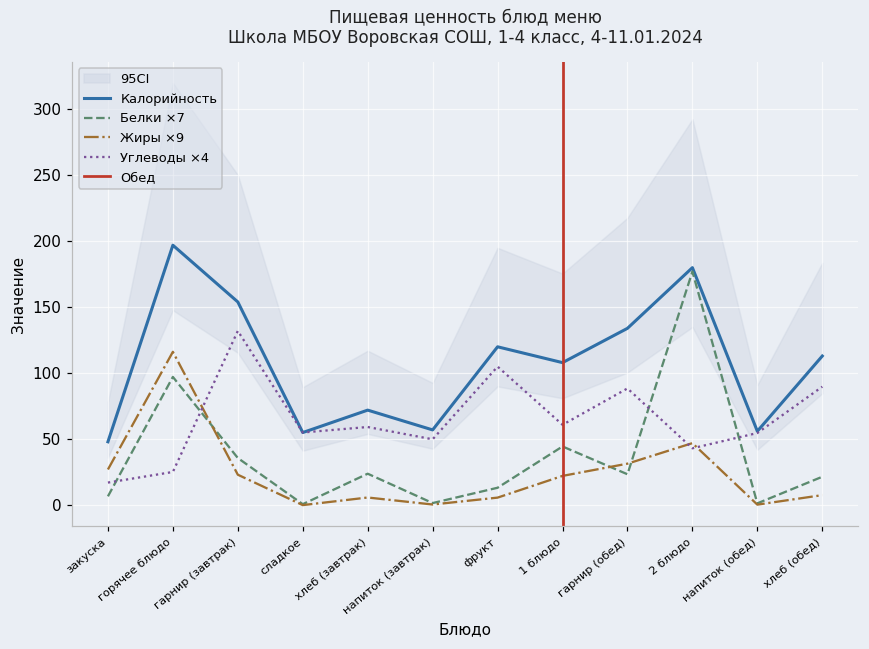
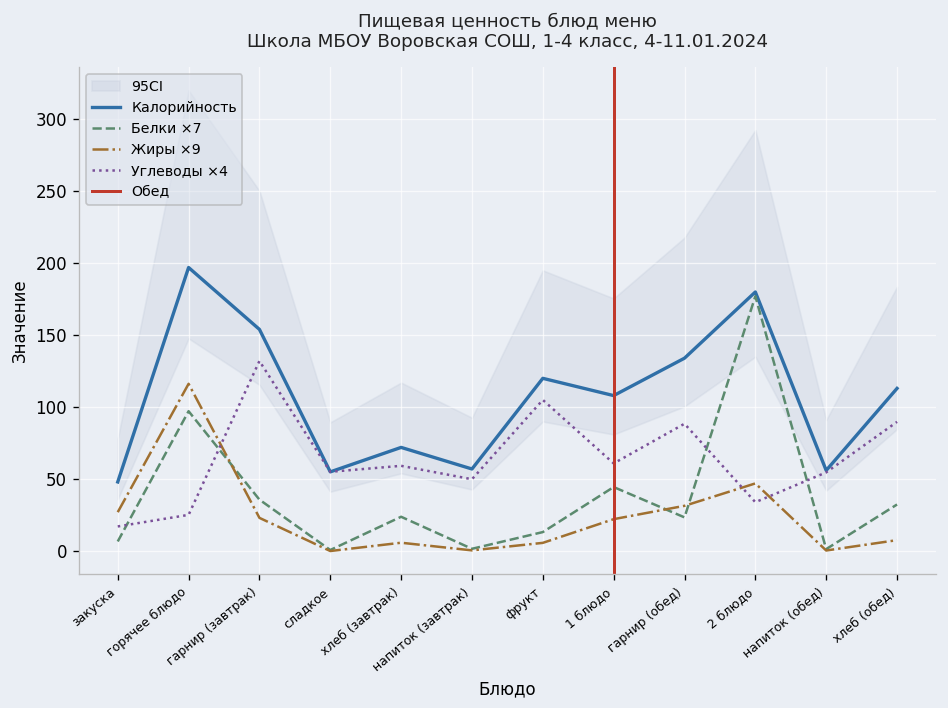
Углеводы ×4, 2 блюдо: 43 -> 34
Белки ×7, хлеб (обед): 21 -> 32
